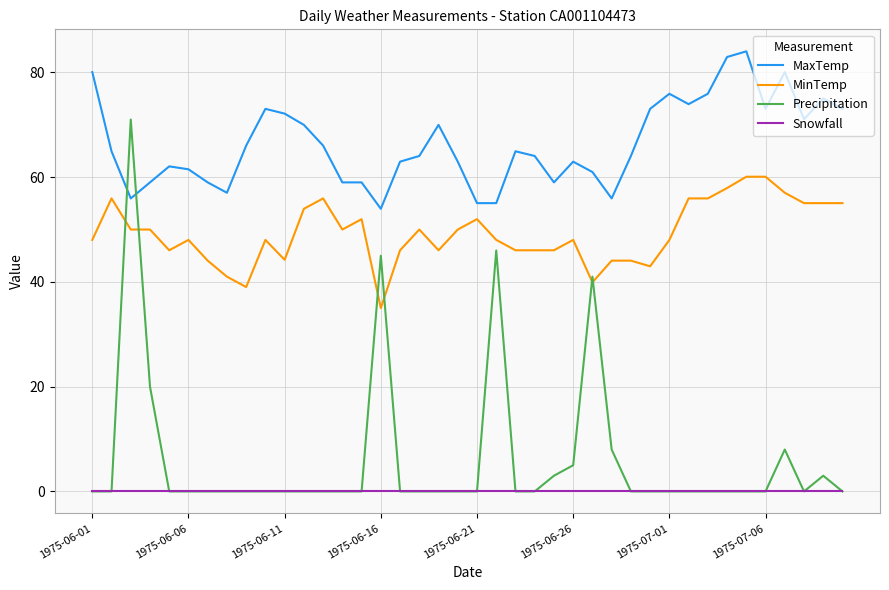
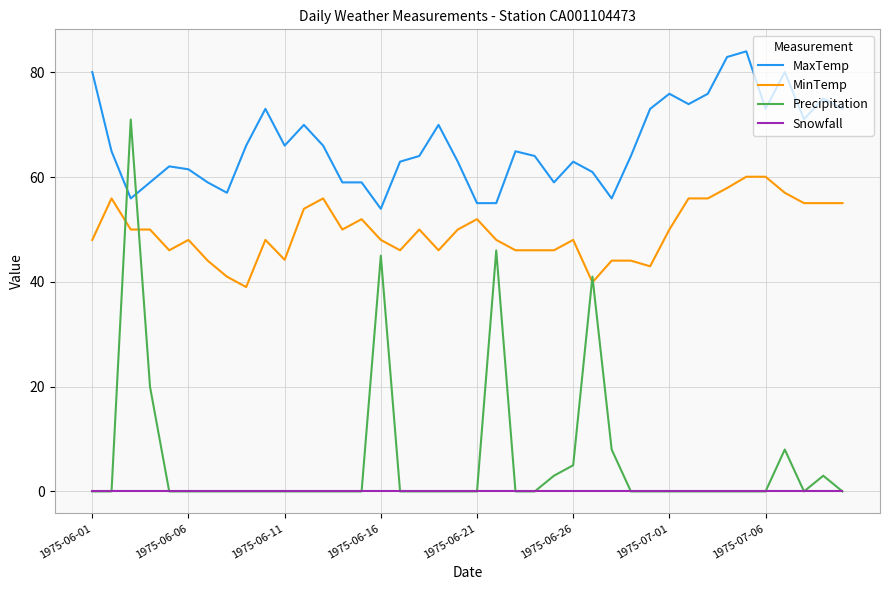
MaxTemp, 1975-06-11: 72 -> 66
MinTemp, 1975-06-16: 35 -> 48
MinTemp, 1975-07-01: 48 -> 50
